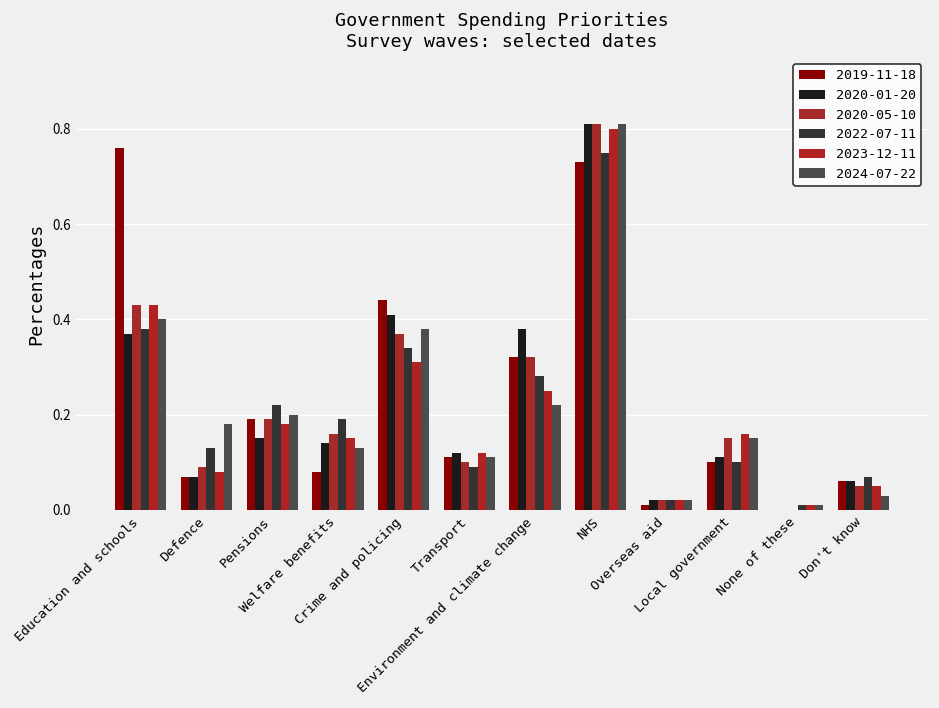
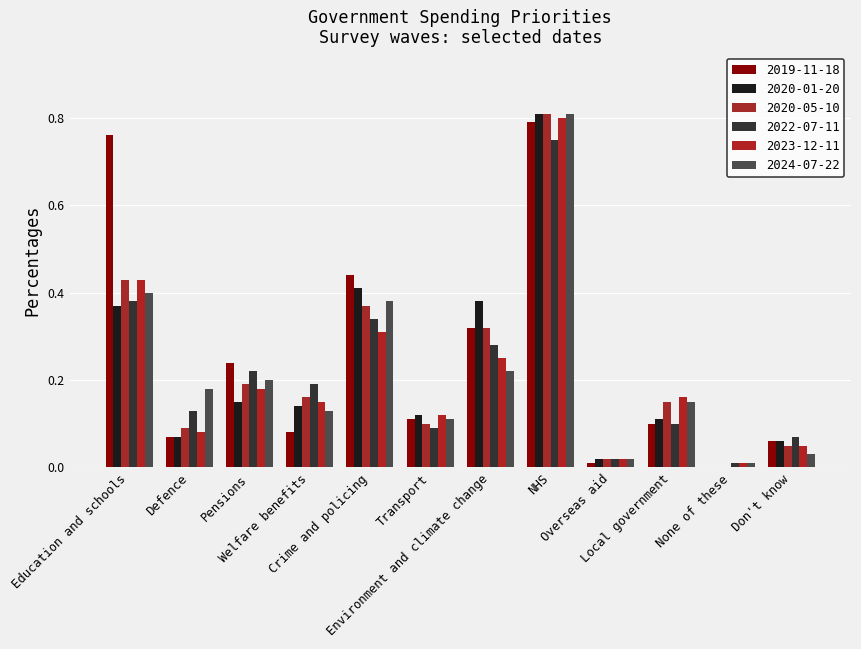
2019-11-18, Pensions: 0.19 -> 0.24
2019-11-18, NHS: 0.73 -> 0.79
